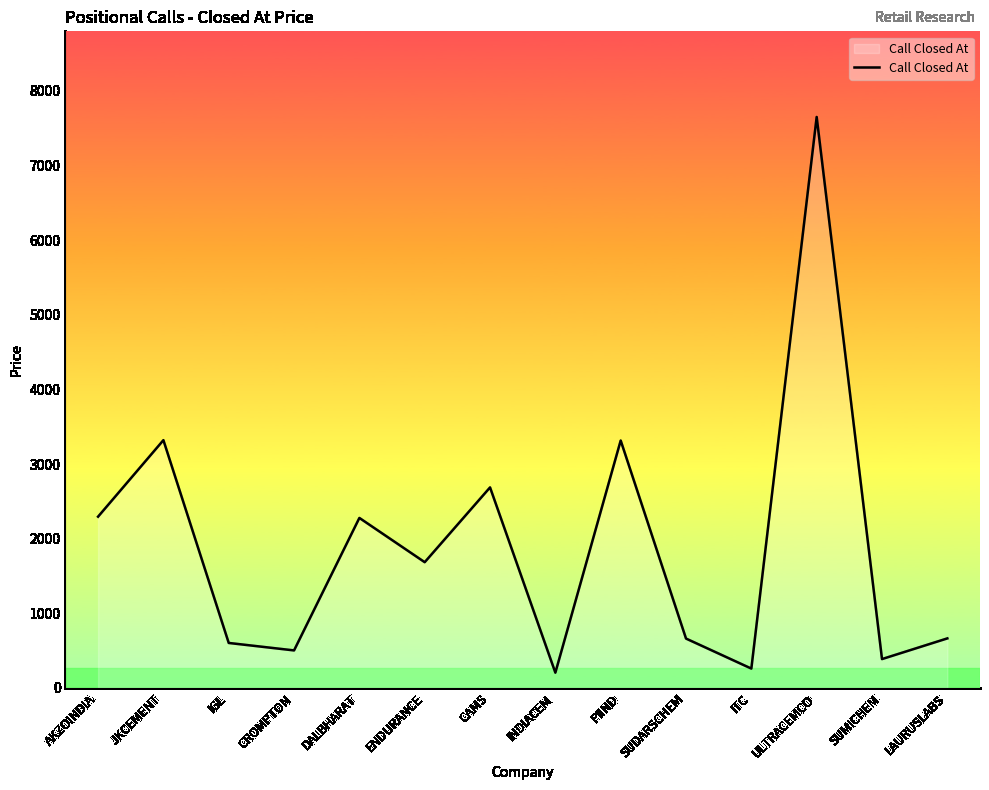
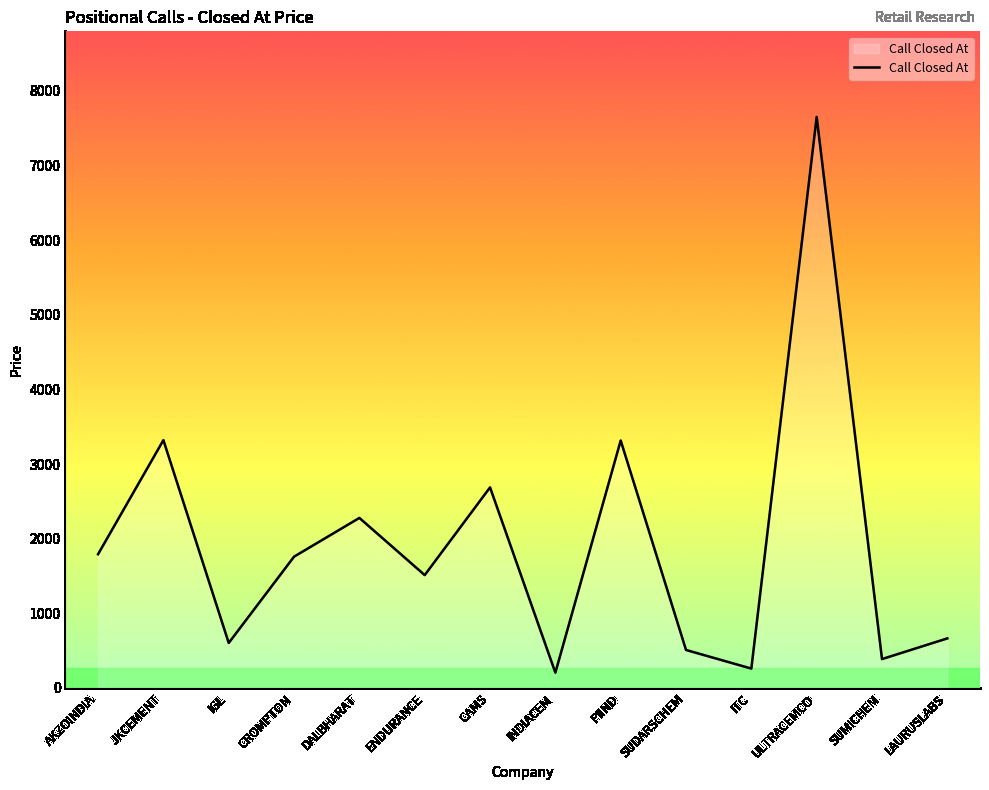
AKZOINDIA: 2300 -> 1800
CROMPTON: 500 -> 1800
ENDURANCE: 1700 -> 1500
SUDARSCHEM: 700 -> 500
